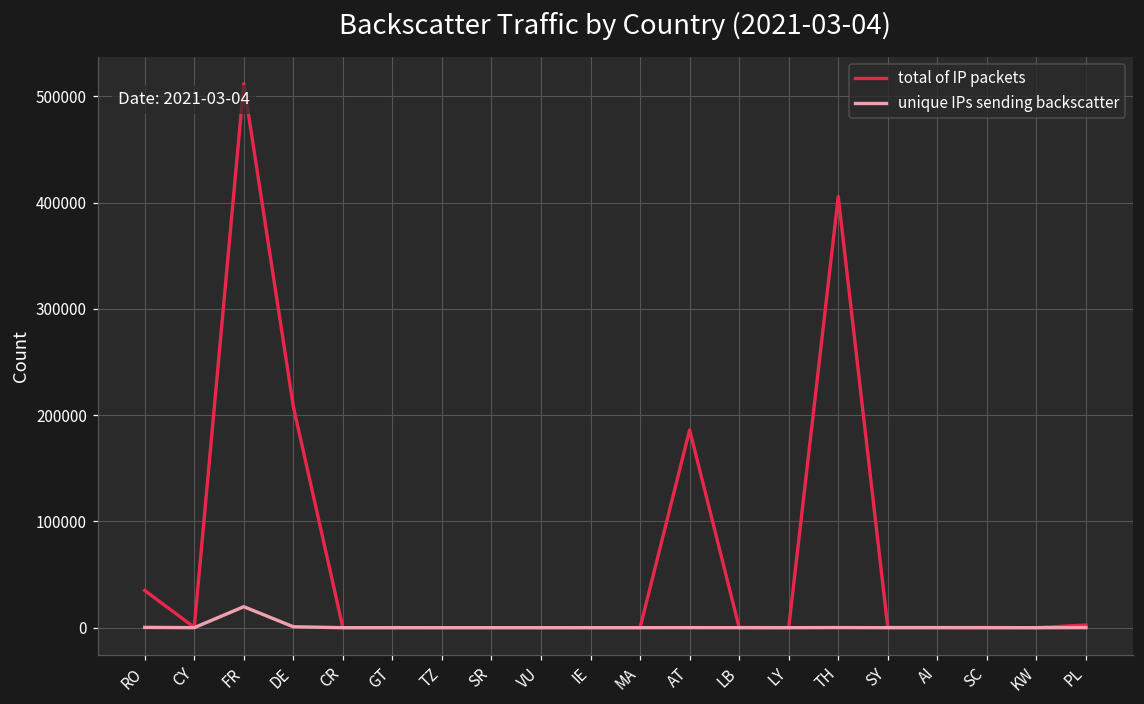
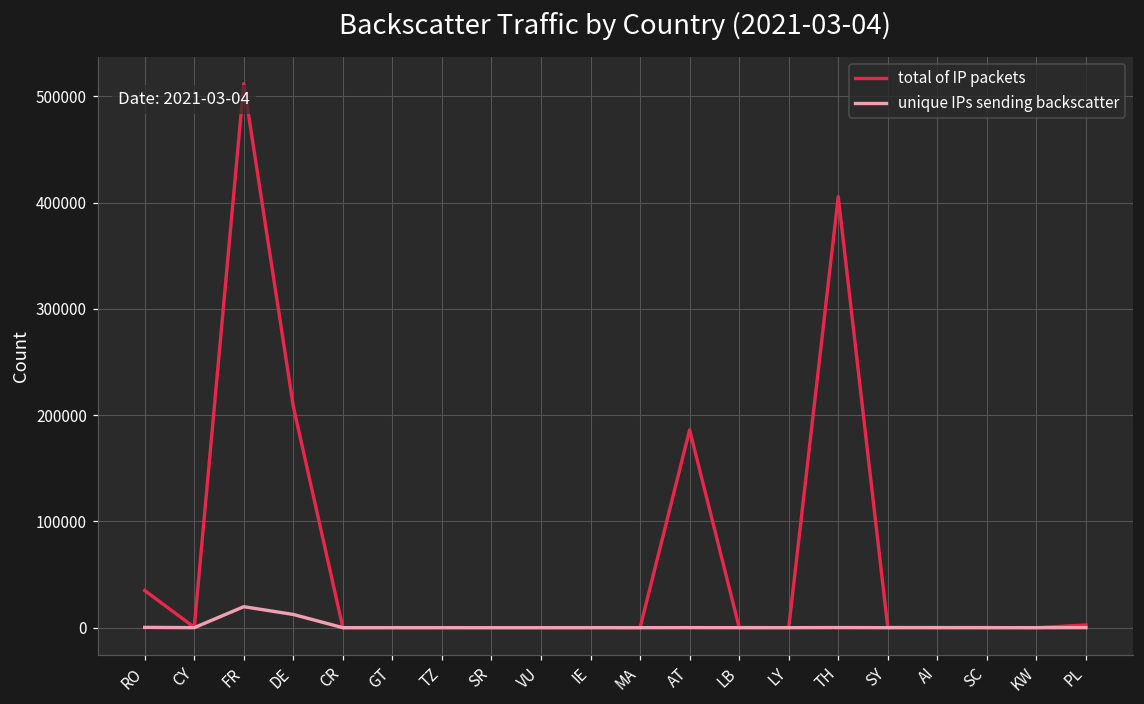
unique IPs sending backscatter, DE: 0 -> 10000
